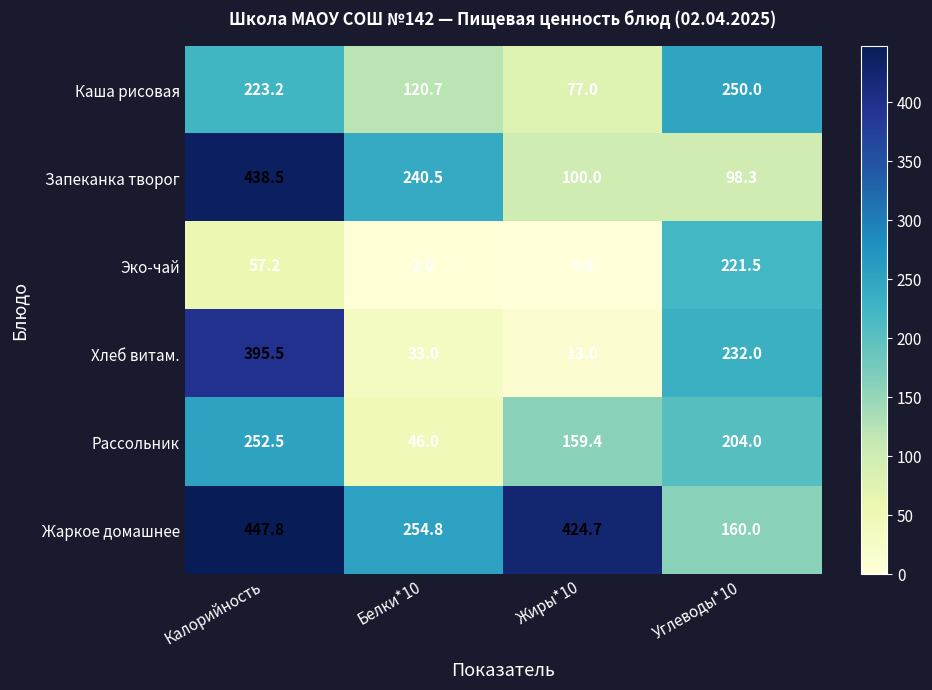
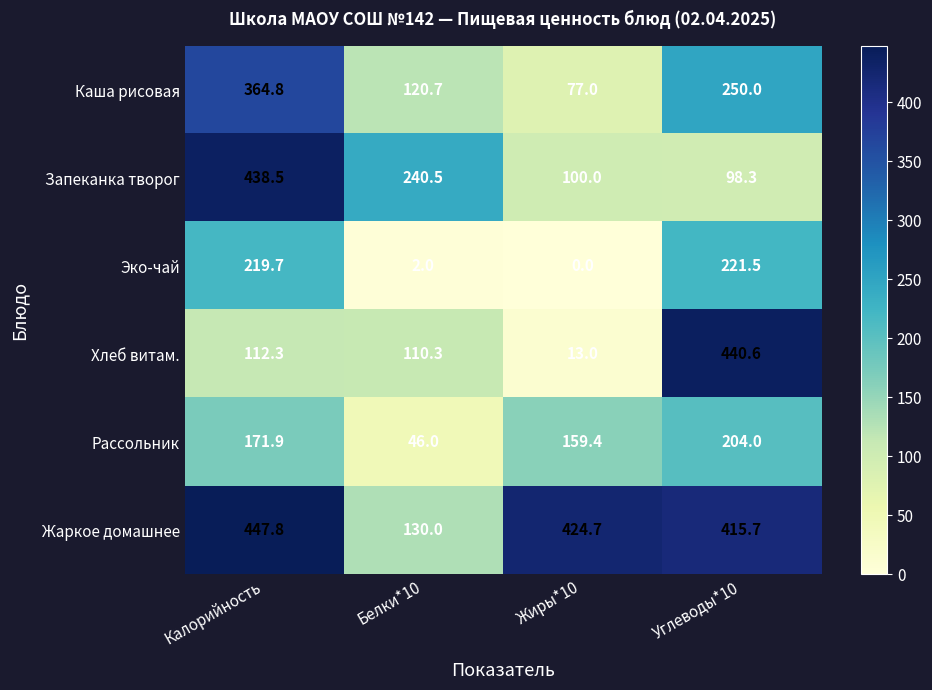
Каша рисовая, Калорийность: 223.2 -> 364.8
Эко-чай, Калорийность: 57.2 -> 219.7
Хлеб витам., Калорийность: 395.5 -> 112.3
Хлеб витам., Белки*10: 33.0 -> 110.3
Хлеб витам., Углеводы*10: 232.0 -> 440.6
Рассольник, Калорийность: 252.5 -> 171.9
Жаркое домашнее, Белки*10: 254.8 -> 130.0
Жаркое домашнее, Углеводы*10: 160.0 -> 415.7
